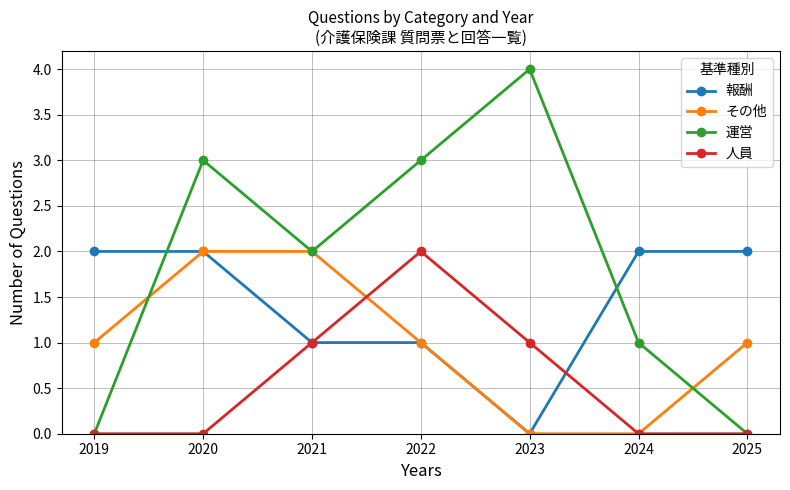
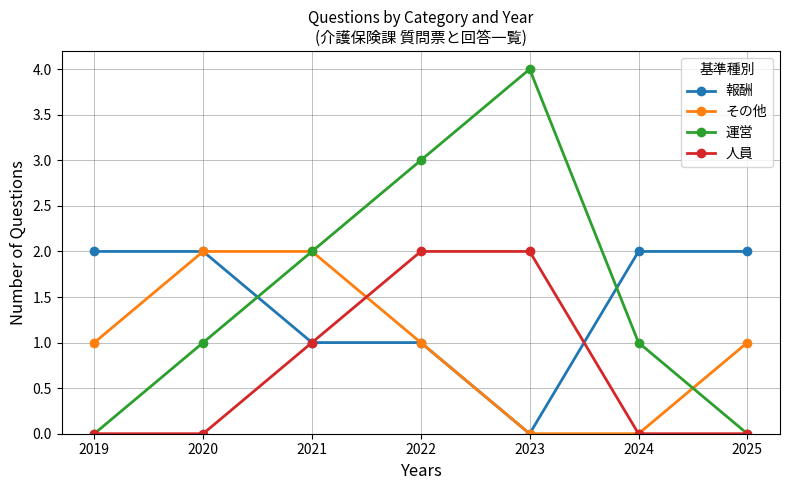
運営, 2020: 3 -> 1
人員, 2023: 1 -> 2
